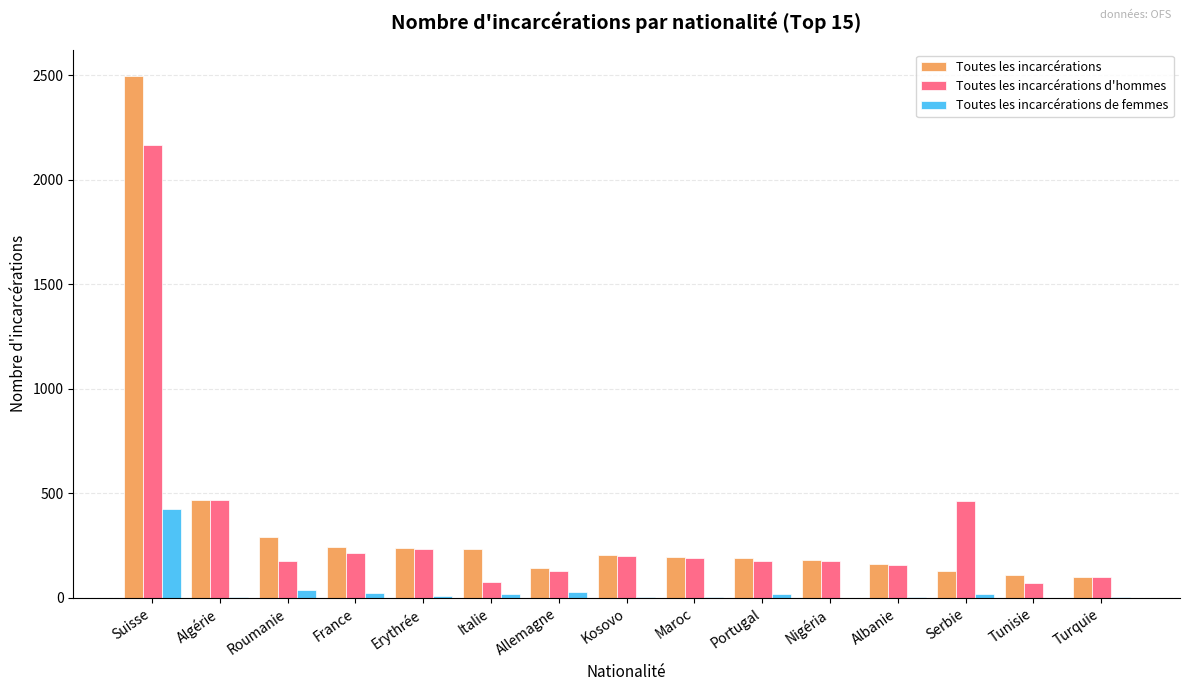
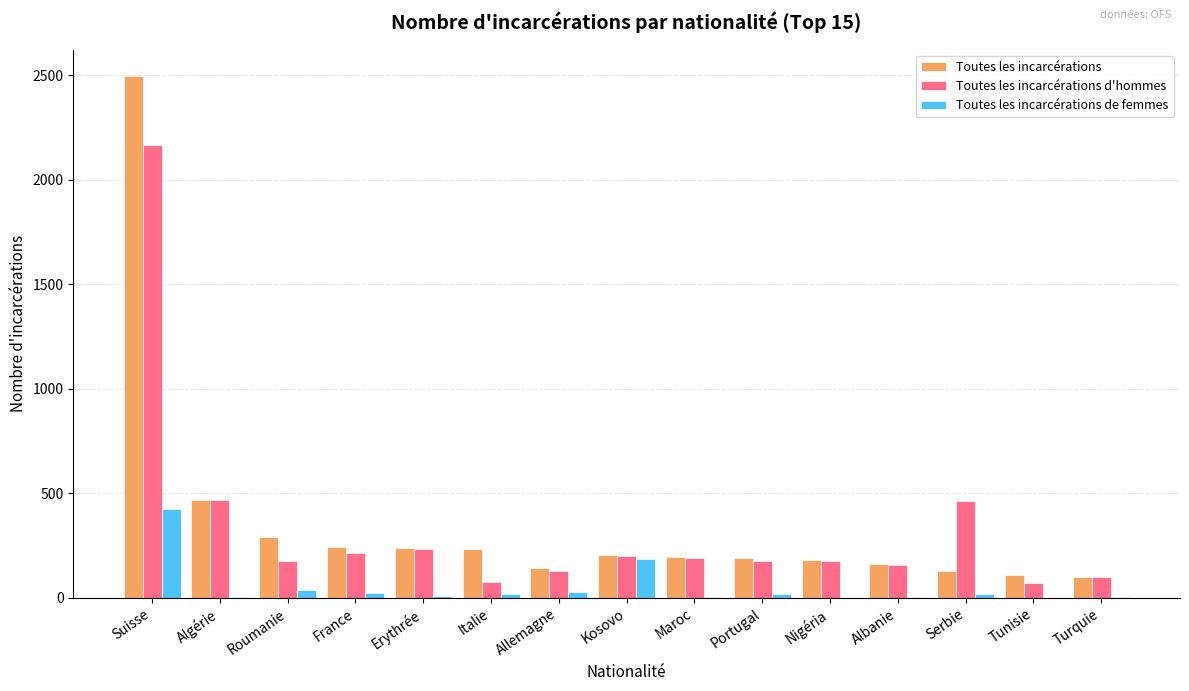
Toutes les incarcérations de femmes, Kosovo: 10 -> 190
